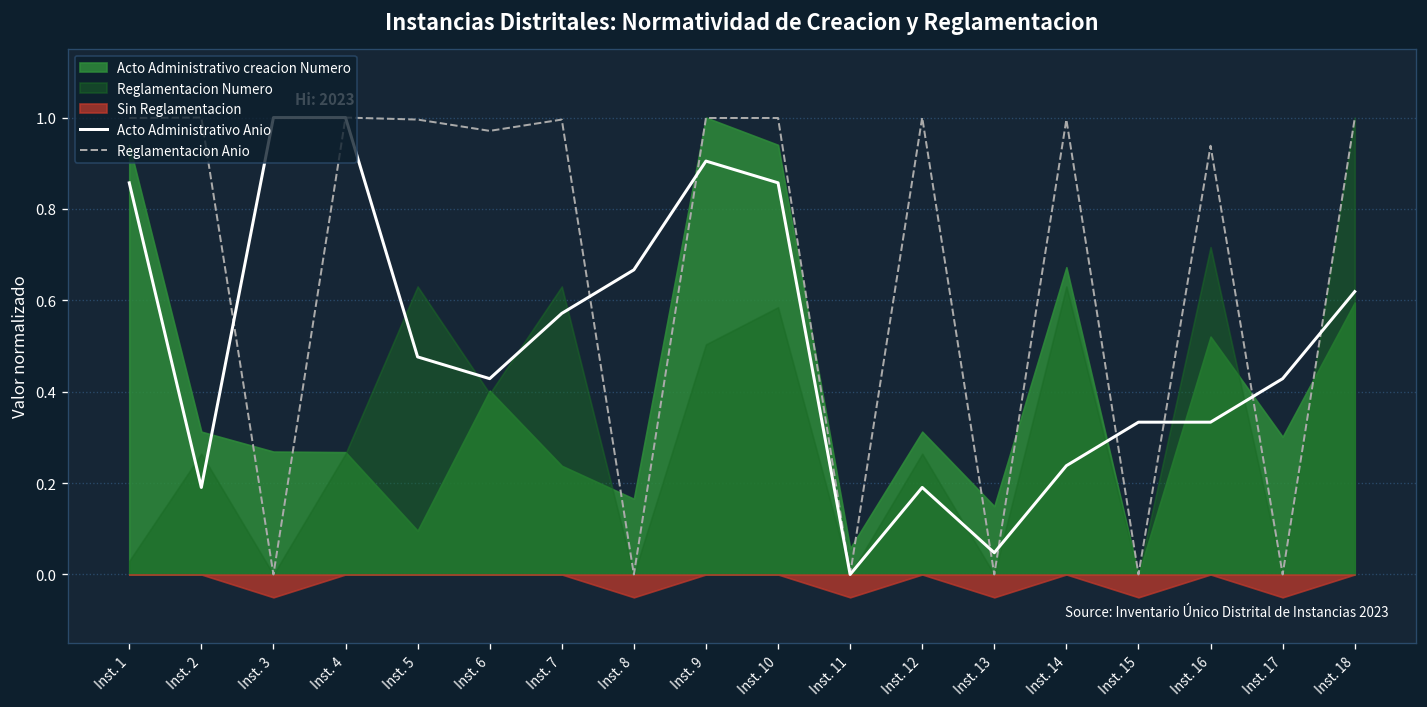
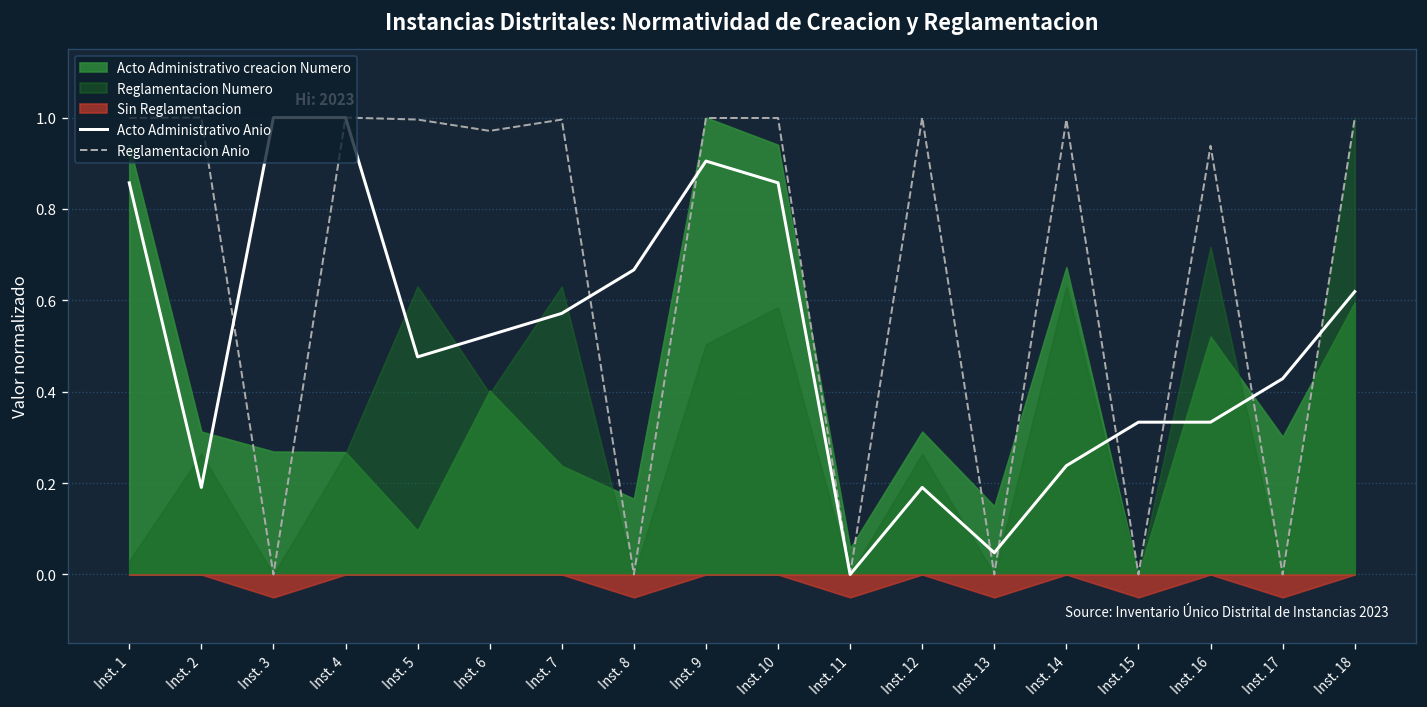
Acto Administrativo Anio, Inst. 6: 0.43 -> 0.52
